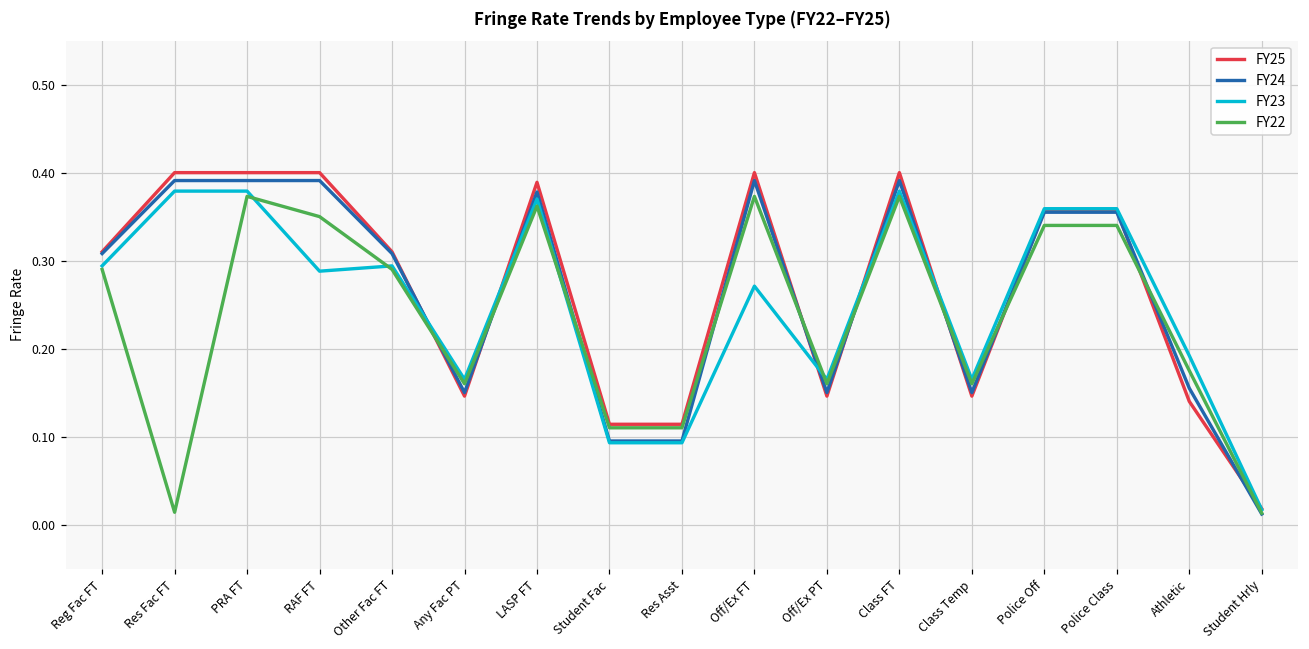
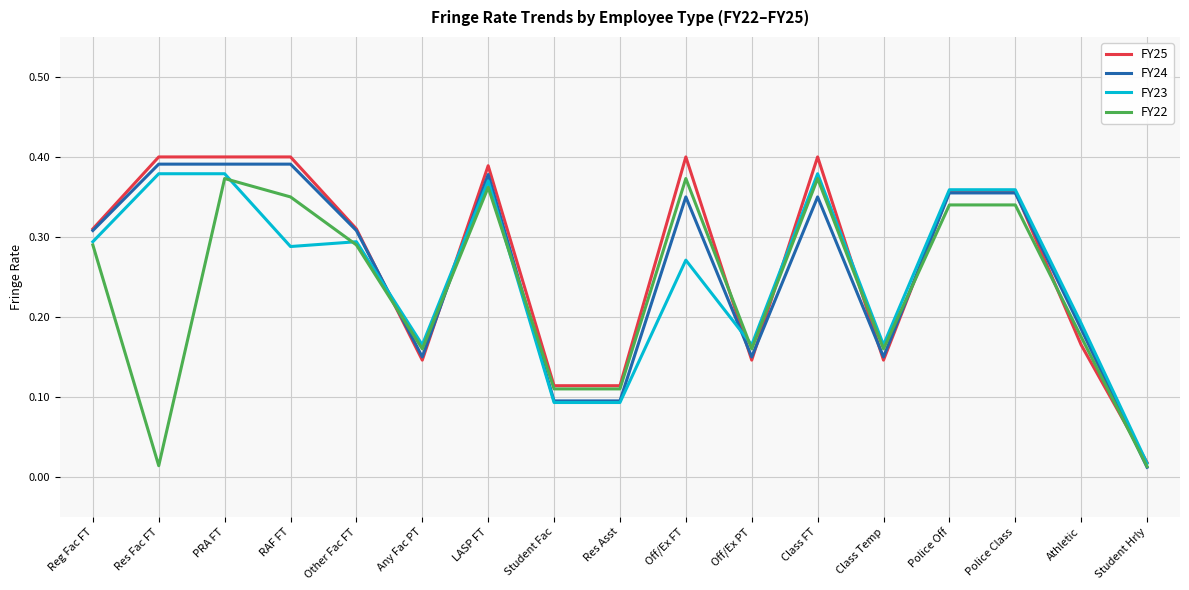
FY24, Off/Ex FT: 0.39 -> 0.35
FY24, Class FT: 0.39 -> 0.35
FY25, Athletic: 0.14 -> 0.17
FY24, Athletic: 0.16 -> 0.19
